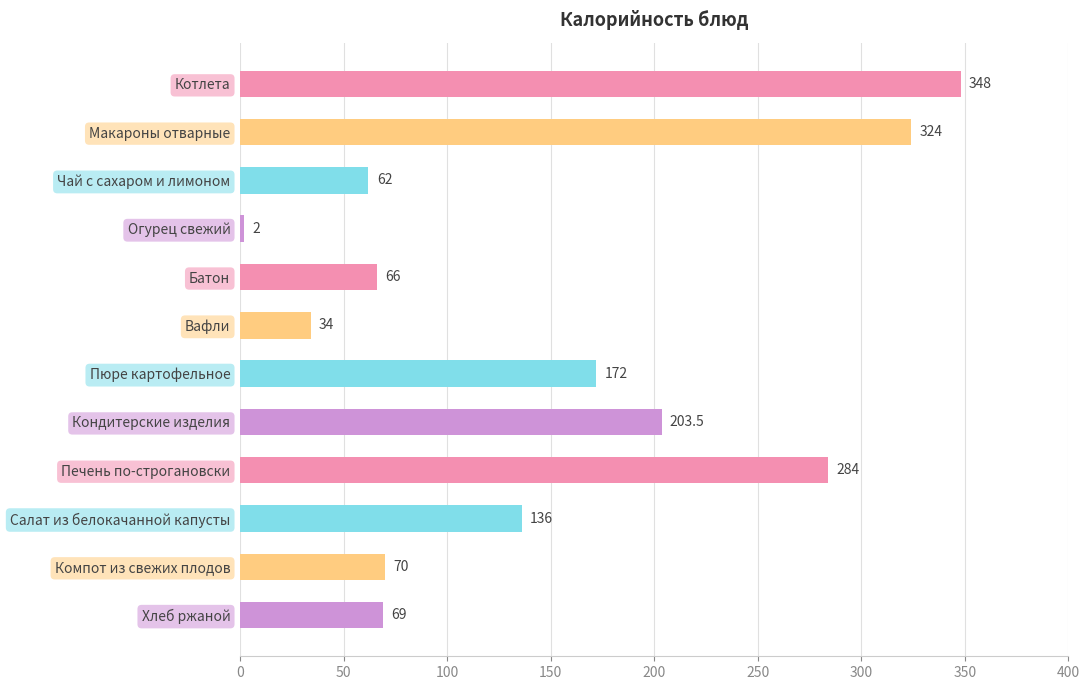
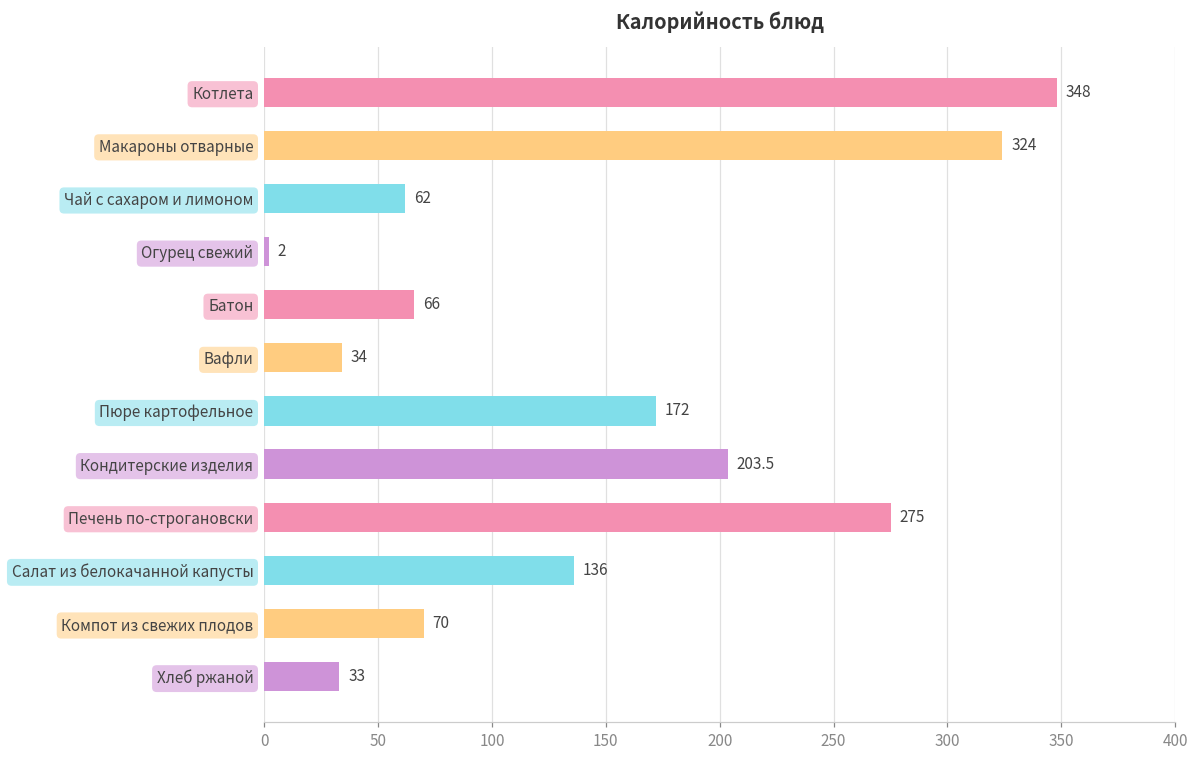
Печень по-строгановски: 284 -> 275
Хлеб ржаной: 69 -> 33
